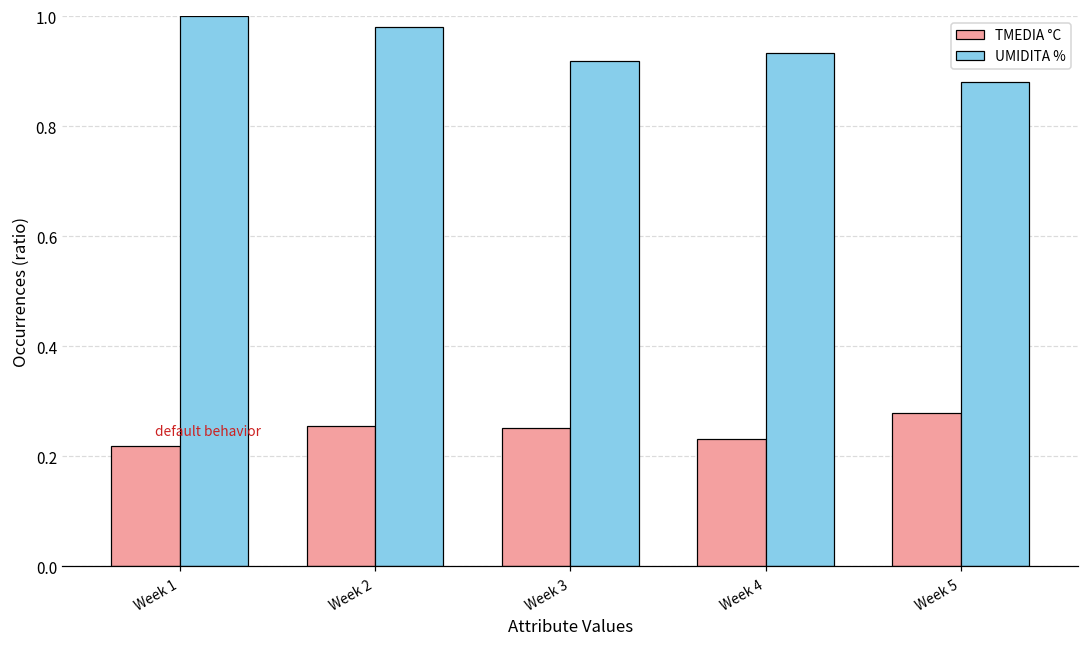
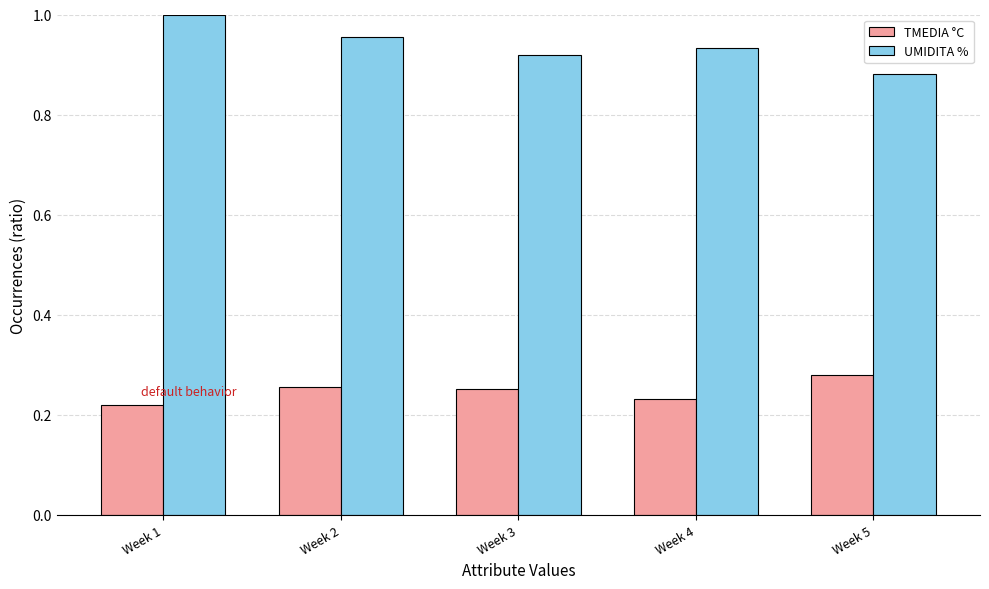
UMIDITA %, Week 2: 0.98 -> 0.95
